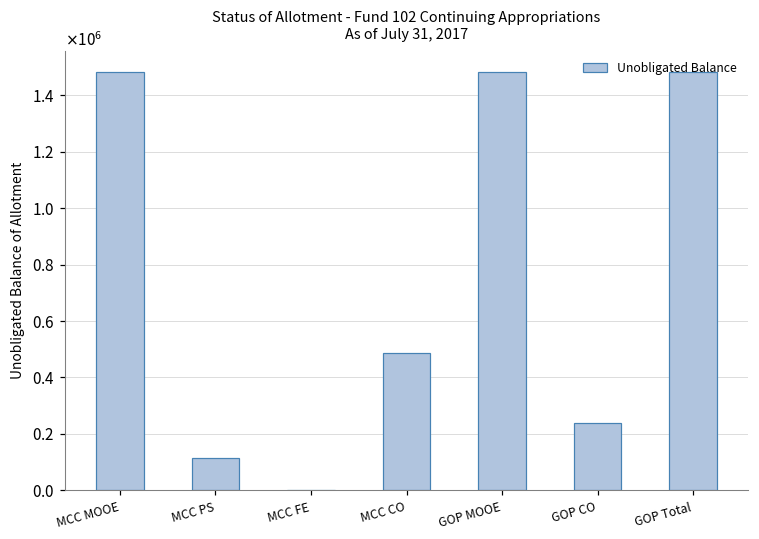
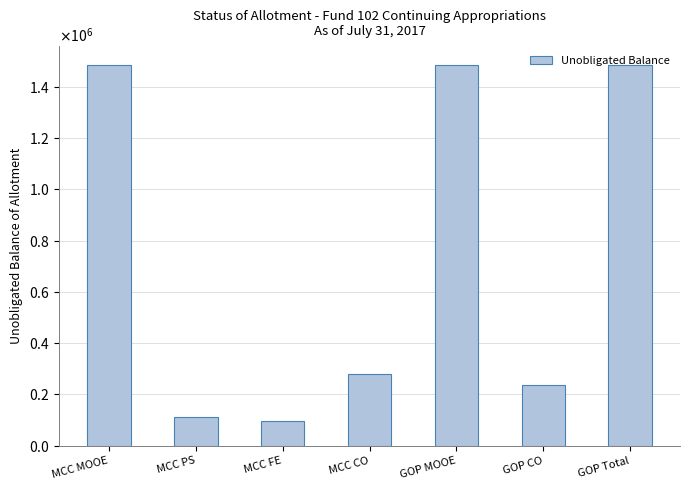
MCC FE: 0 -> 100000
MCC CO: 490000 -> 280000
